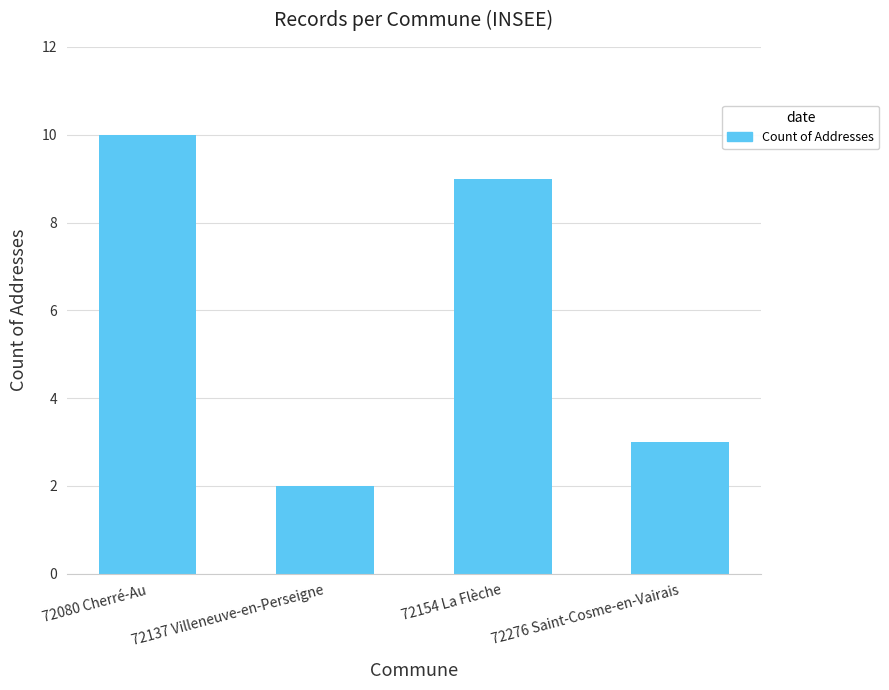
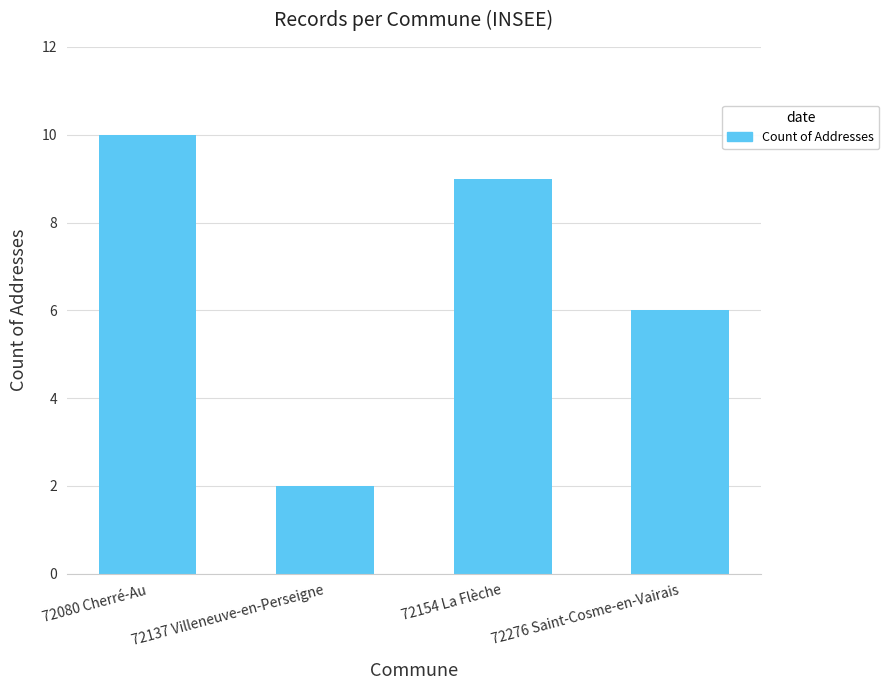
72276 Saint-Cosme-en-Vairais: 3 -> 6
